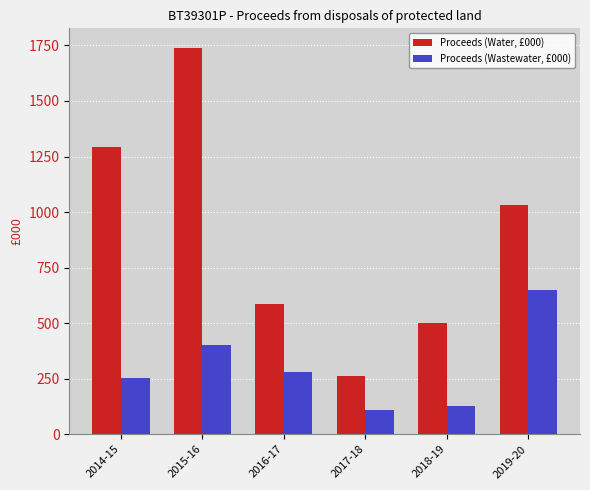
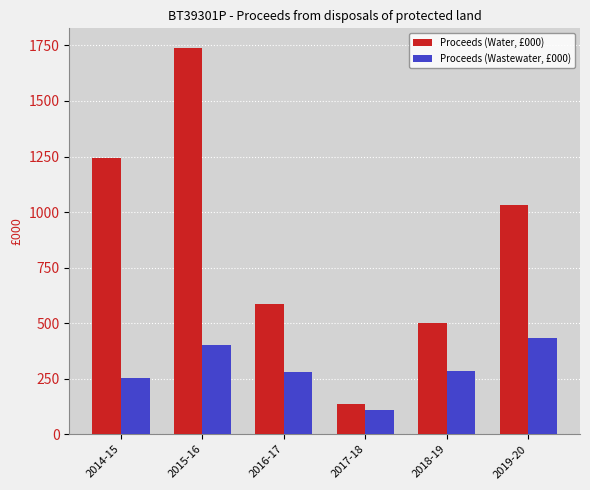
Proceeds (Water, £000), 2014-15: 1290 -> 1240
Proceeds (Water, £000), 2017-18: 260 -> 140
Proceeds (Wastewater, £000), 2018-19: 130 -> 280
Proceeds (Wastewater, £000), 2019-20: 650 -> 430
